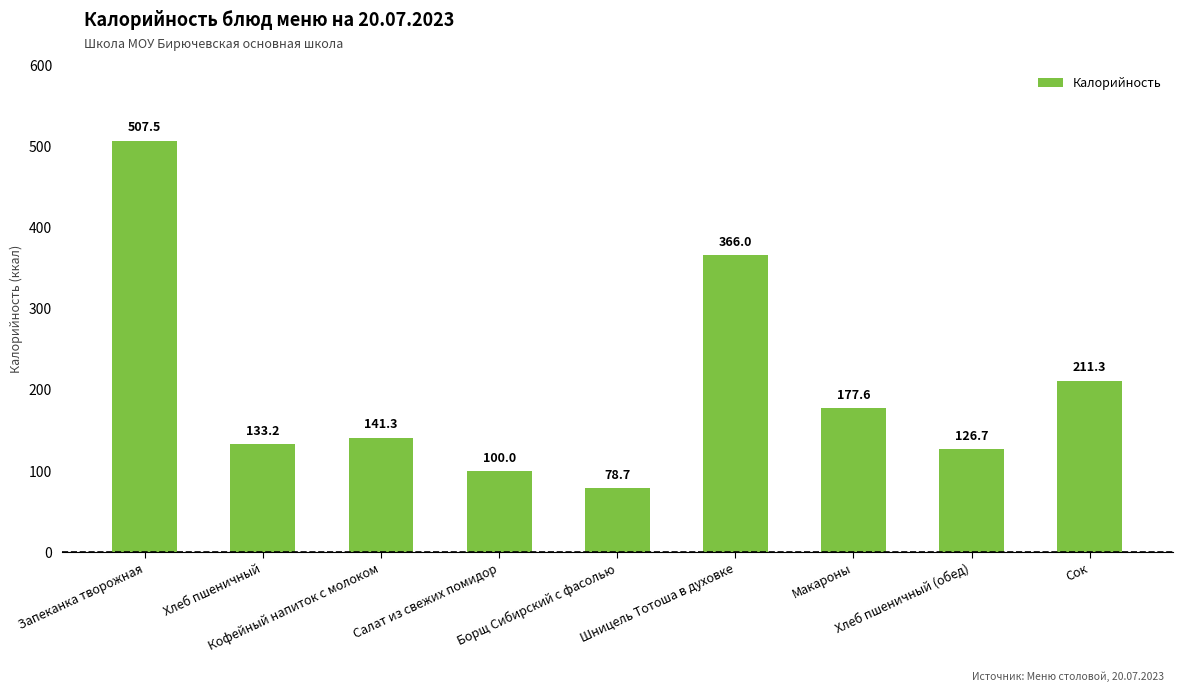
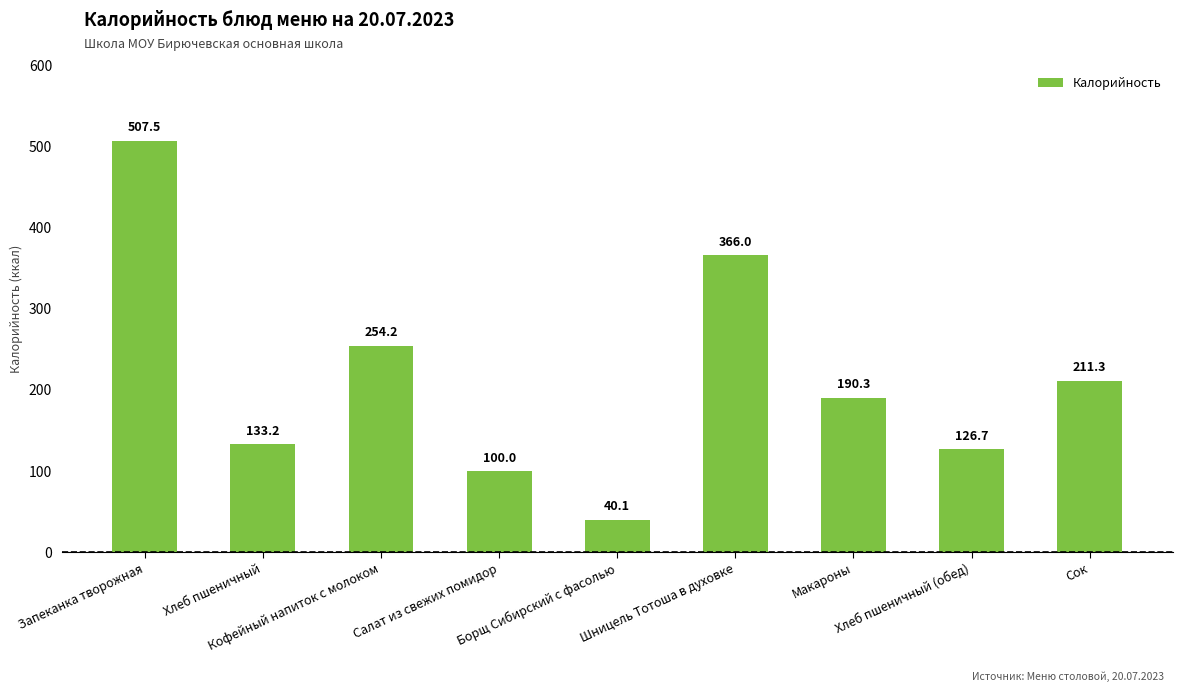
Кофейный напиток с молоком: 141.3 -> 254.2
Борщ Сибирский с фасолью: 78.7 -> 40.1
Макароны: 177.6 -> 190.3
